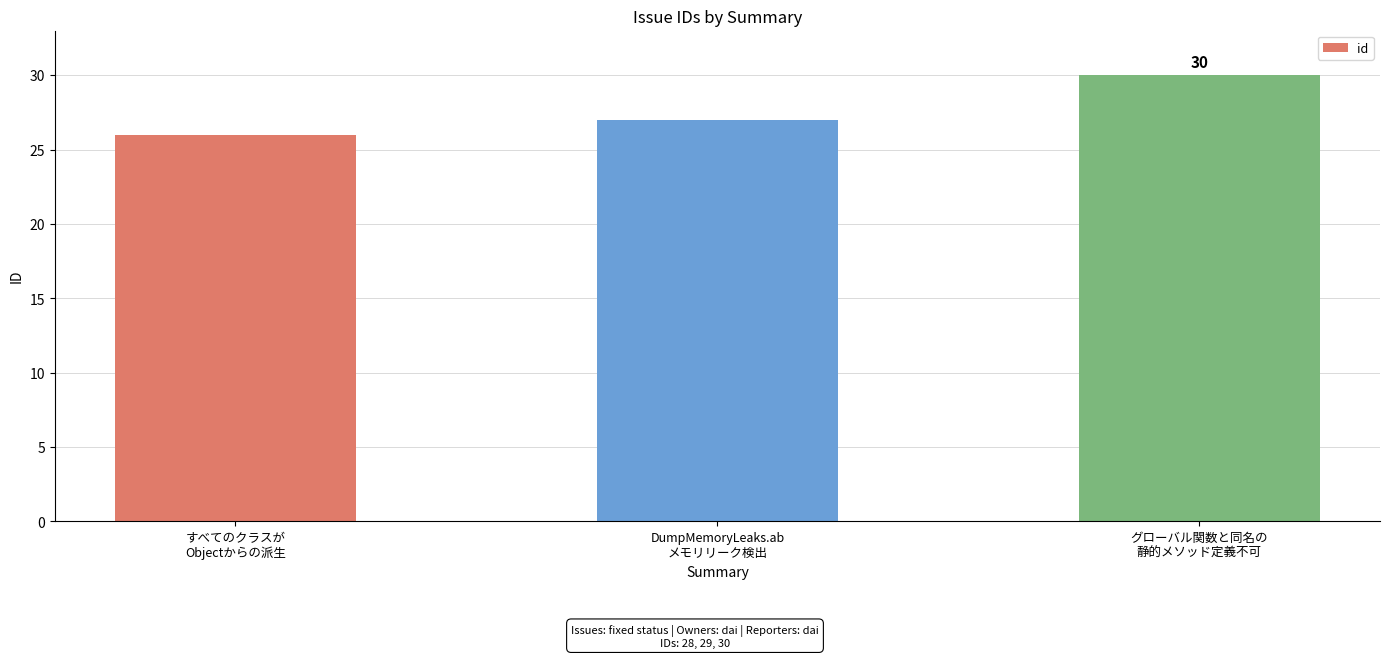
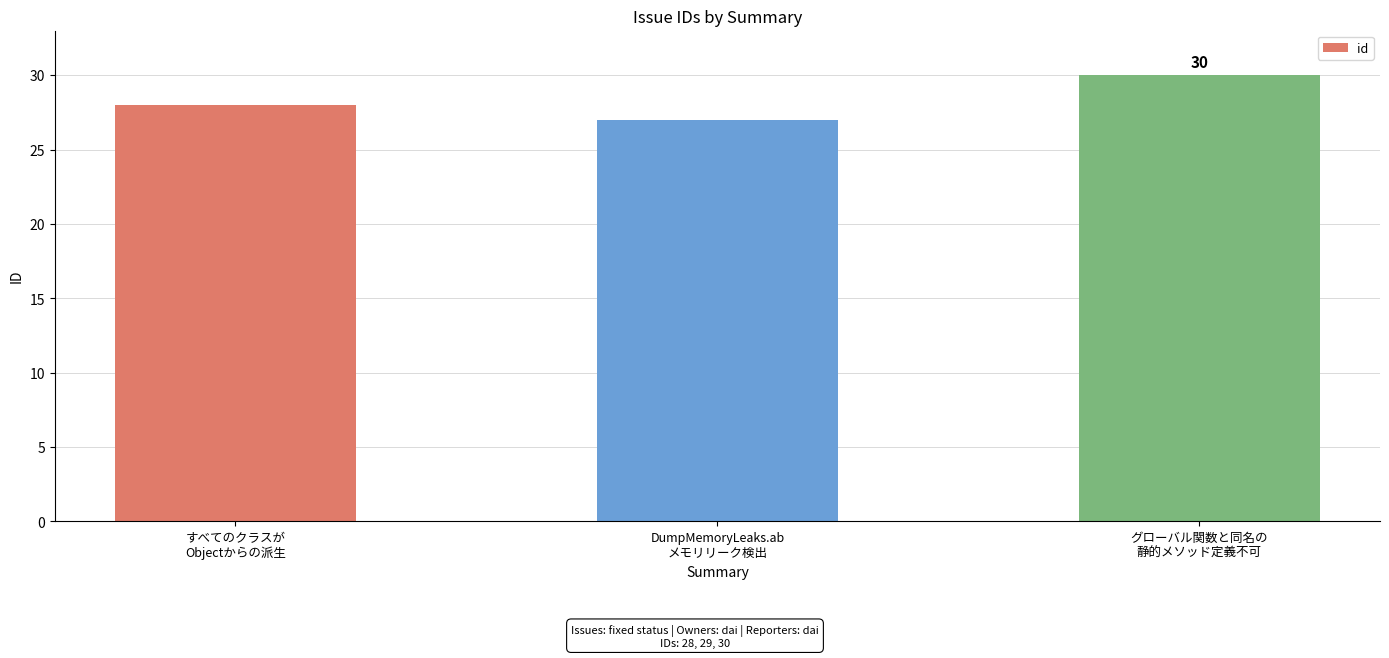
すべてのクラスが Objectからの派生: 26 -> 28
